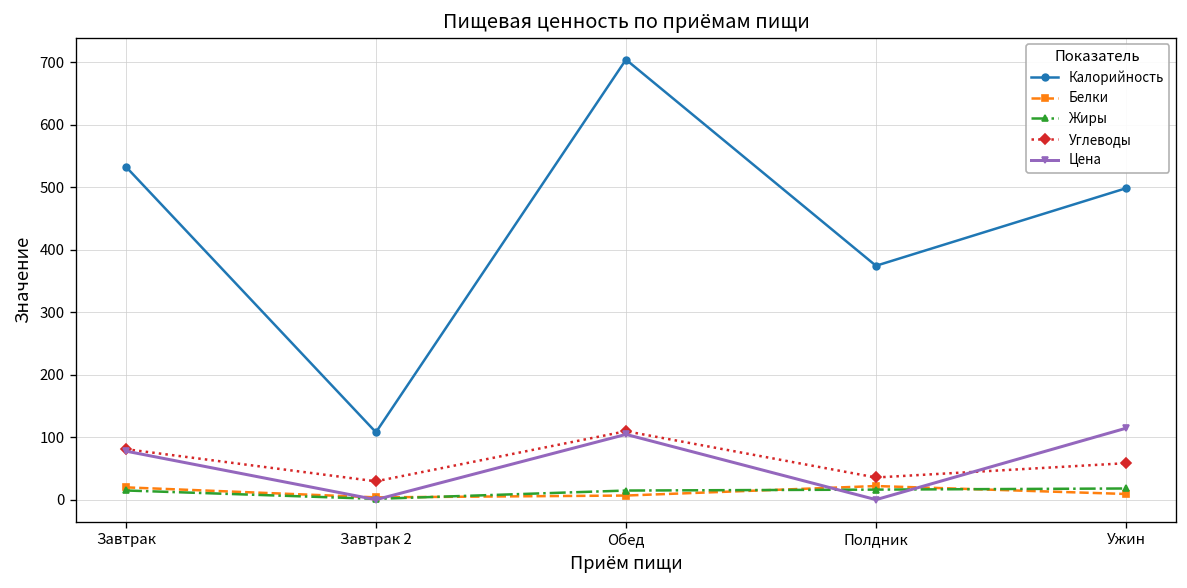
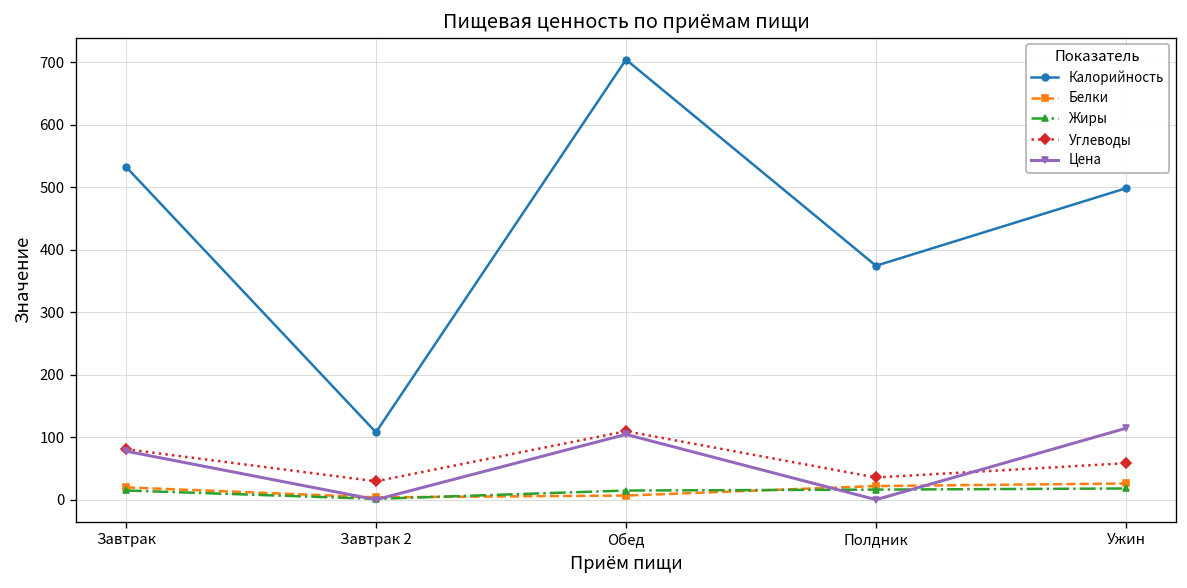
Белки, Ужин: 10 -> 30
